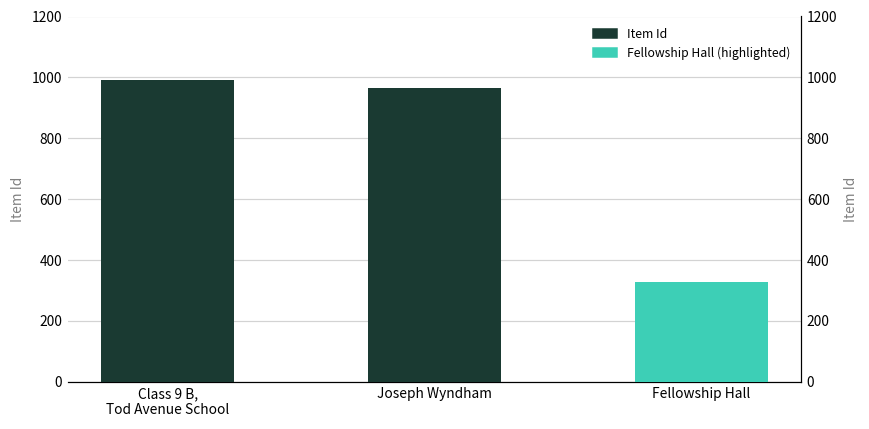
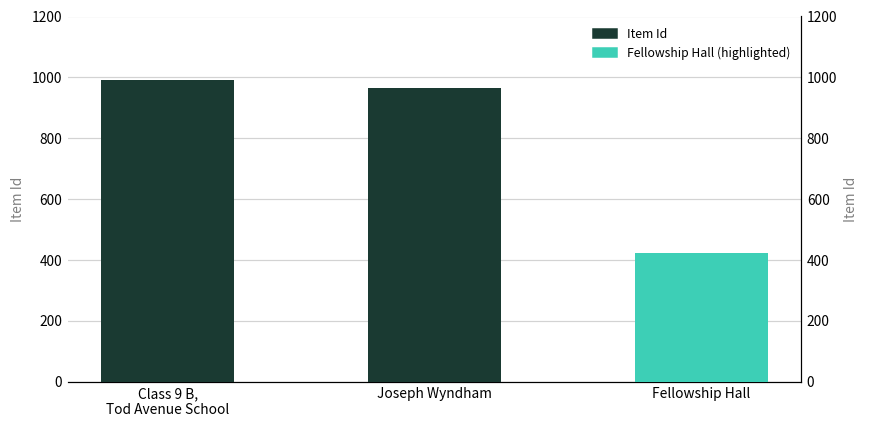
Fellowship Hall: 330 -> 420
